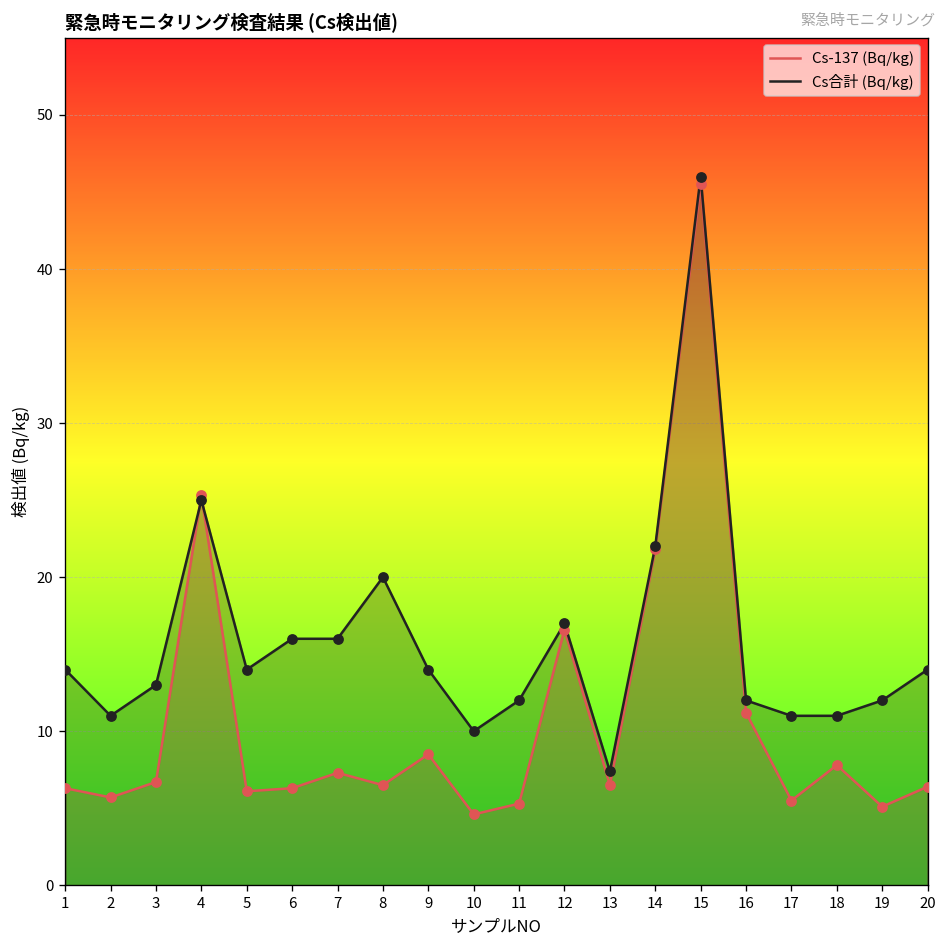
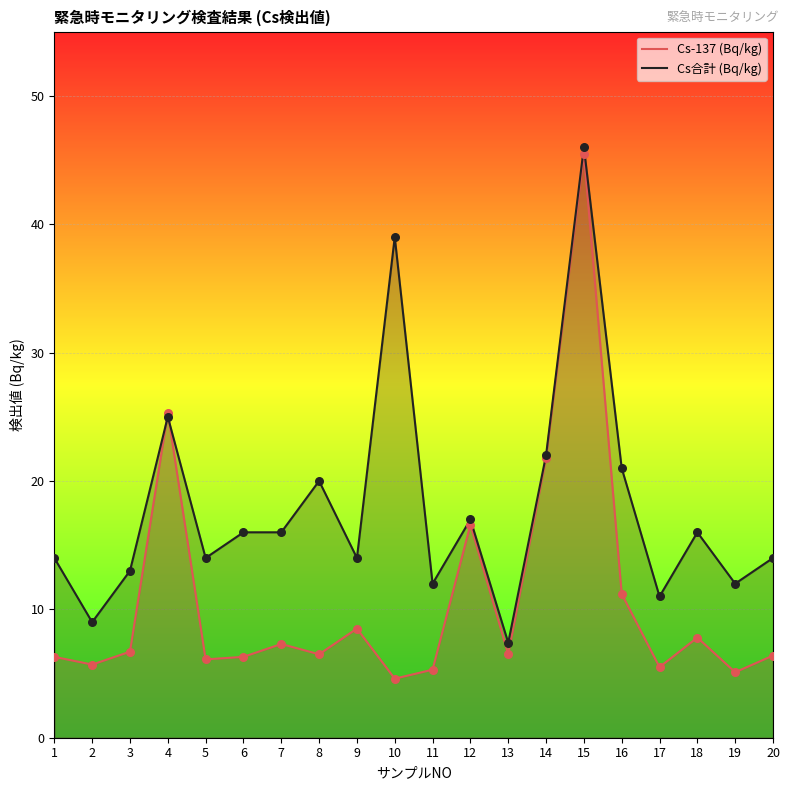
Cs合計 (Bq/kg), 2: 11 -> 9
Cs合計 (Bq/kg), 10: 10 -> 39
Cs合計 (Bq/kg), 16: 12 -> 21
Cs合計 (Bq/kg), 18: 11 -> 16
